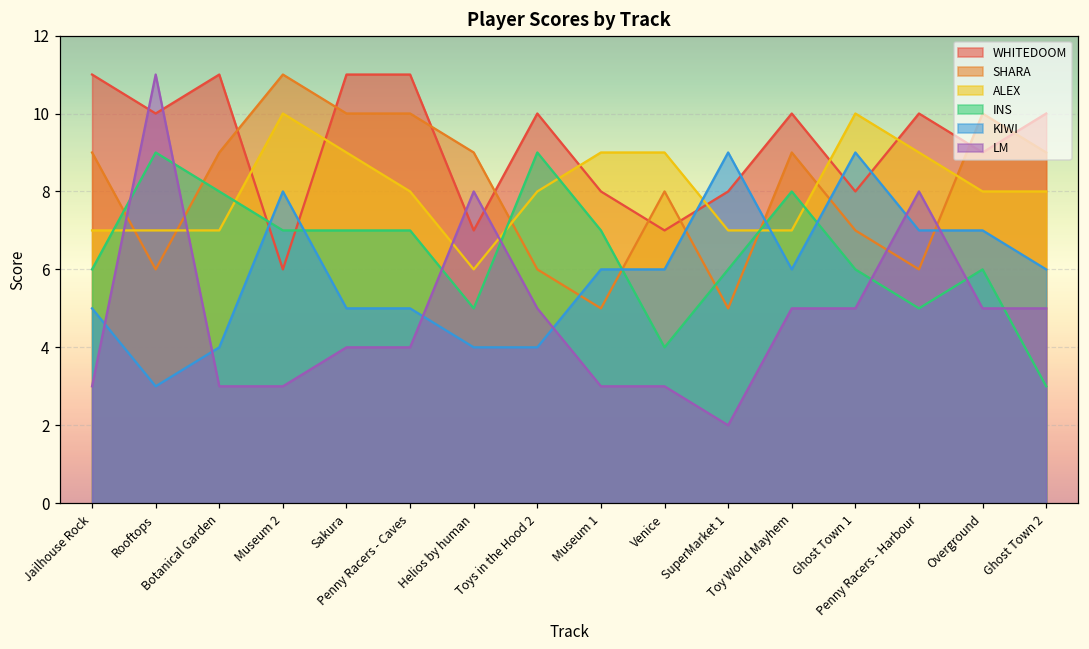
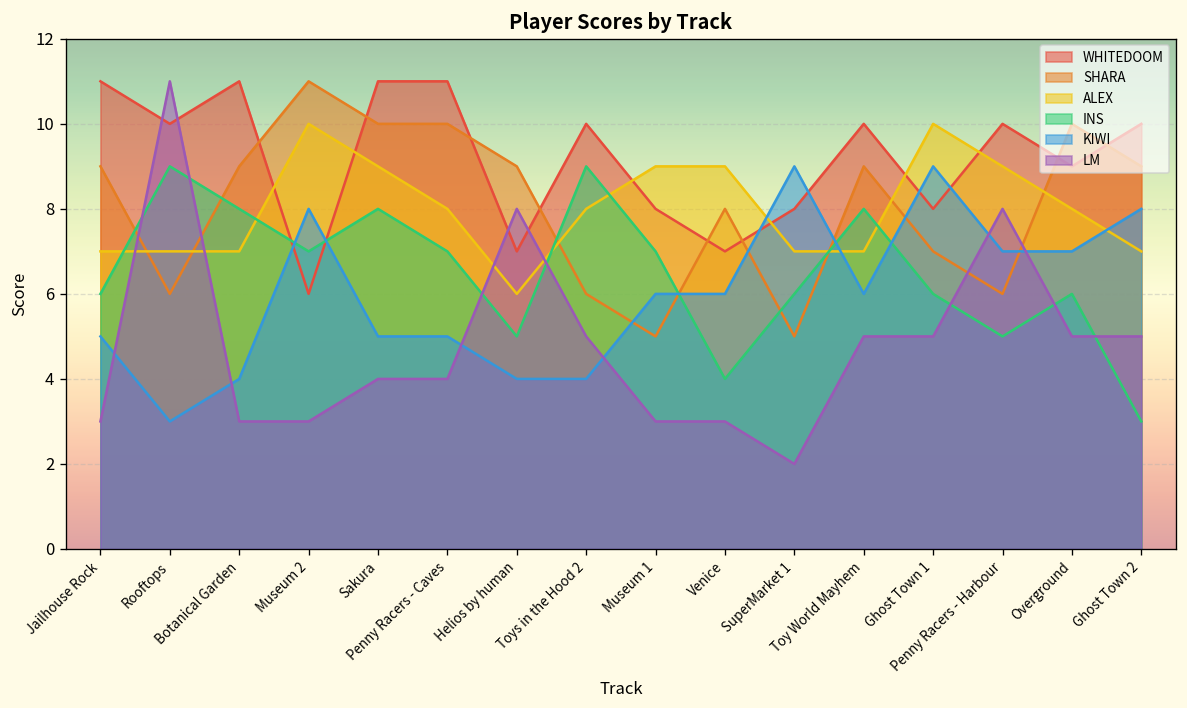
INS, Sakura: 7 -> 8
ALEX, Ghost Town 2: 8 -> 7
KIWI, Ghost Town 2: 6 -> 8
